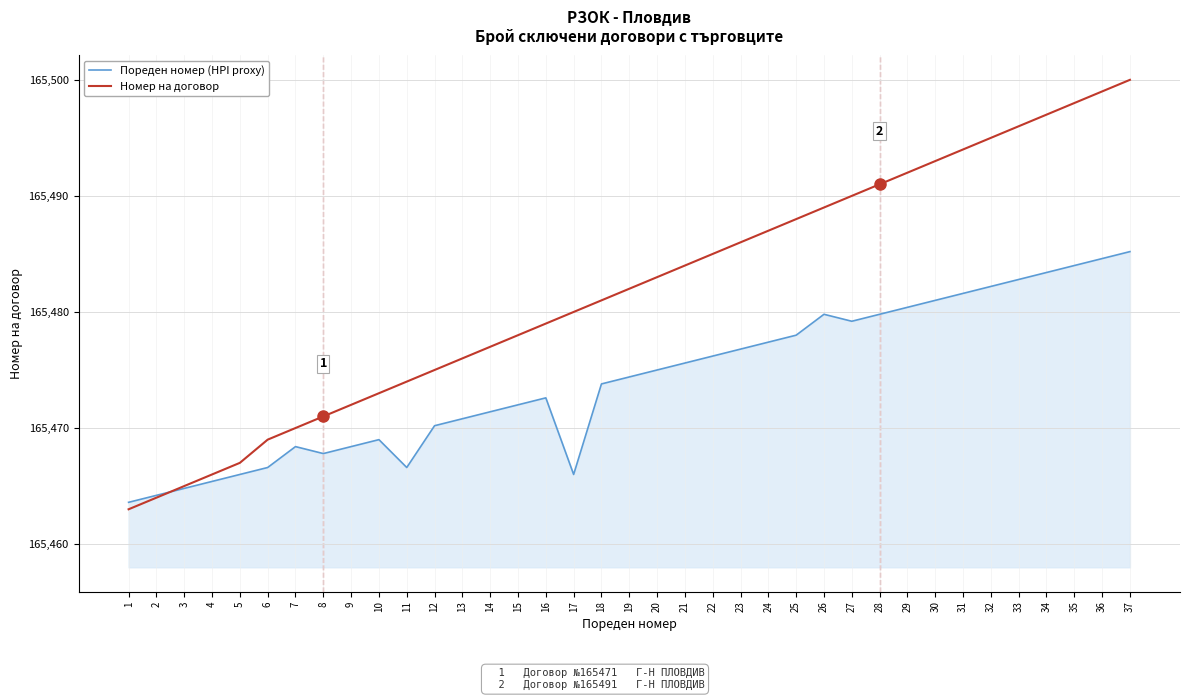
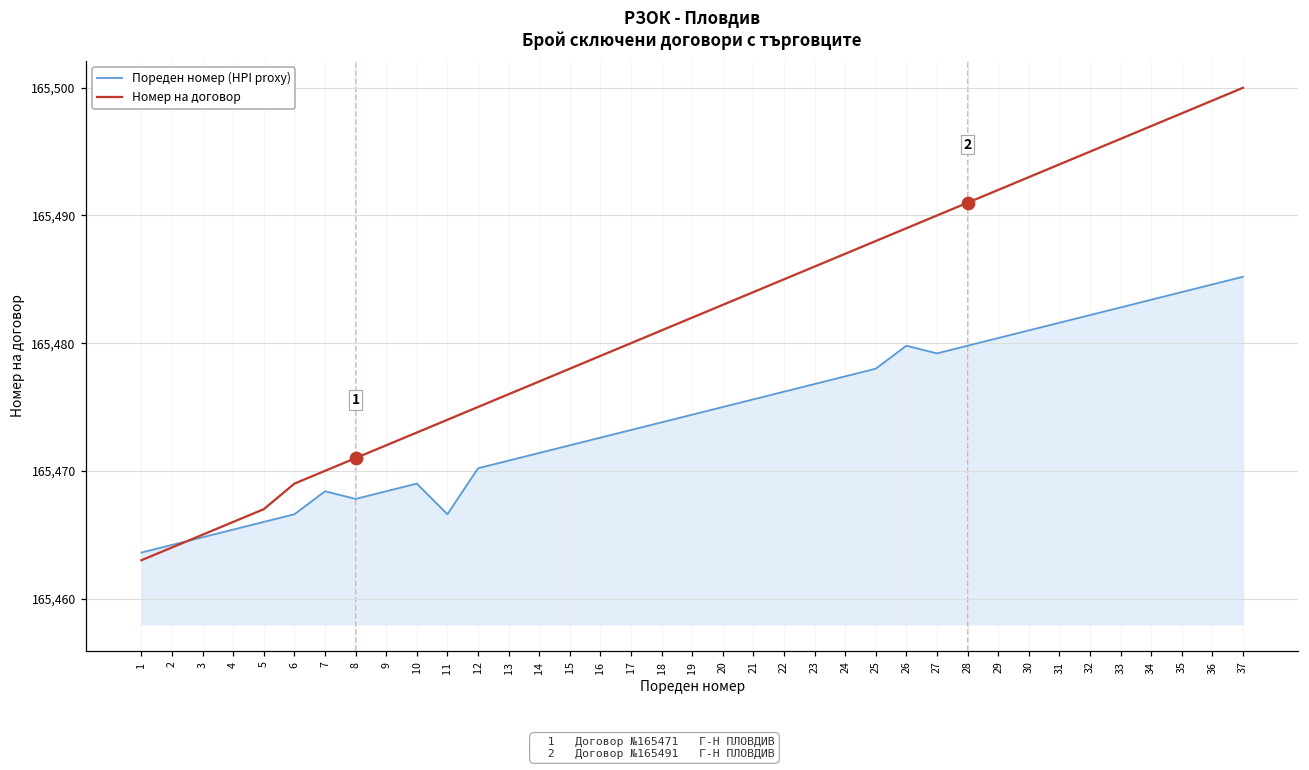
Пореден номер (HPI proxy), 17: 165,466.0 -> 165,473.2
